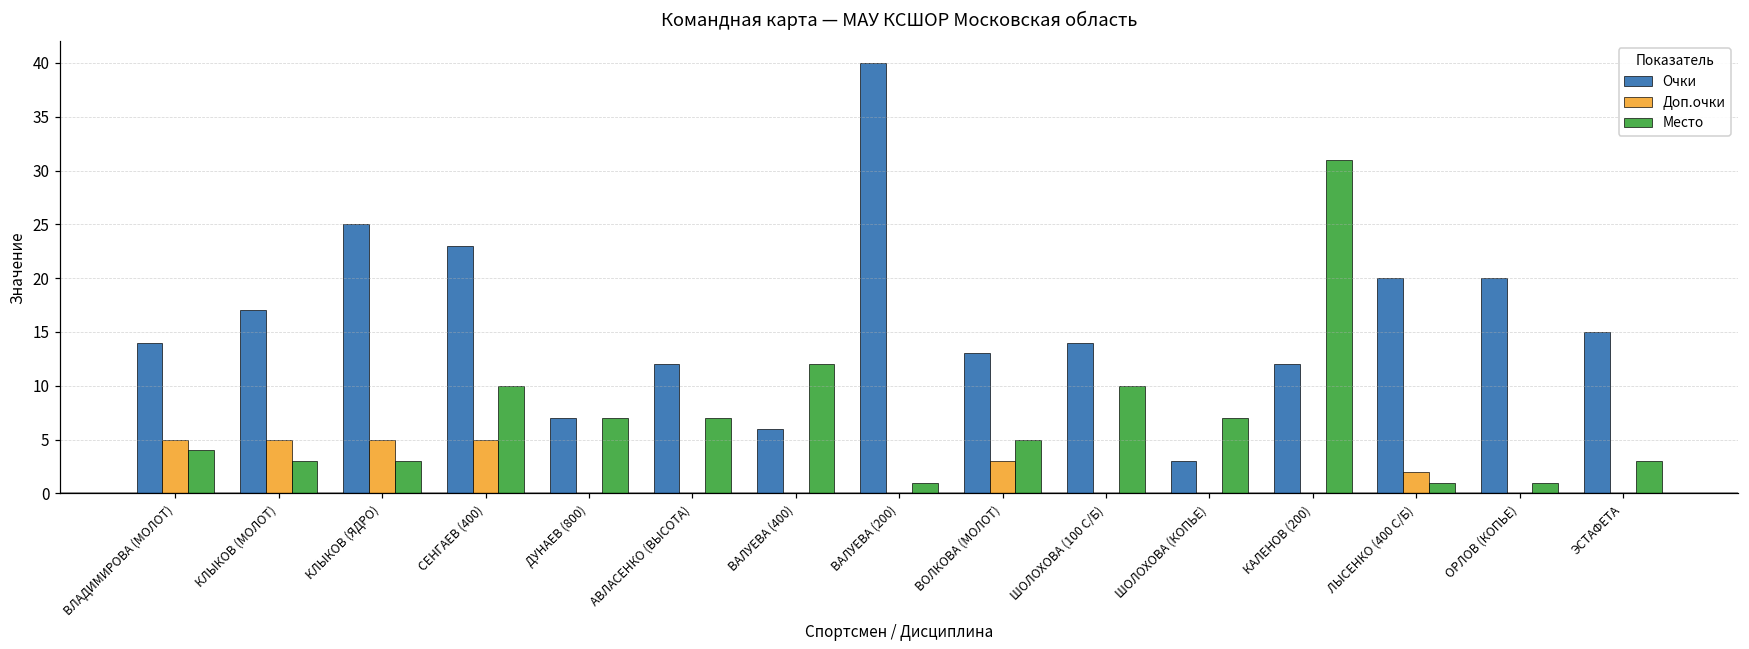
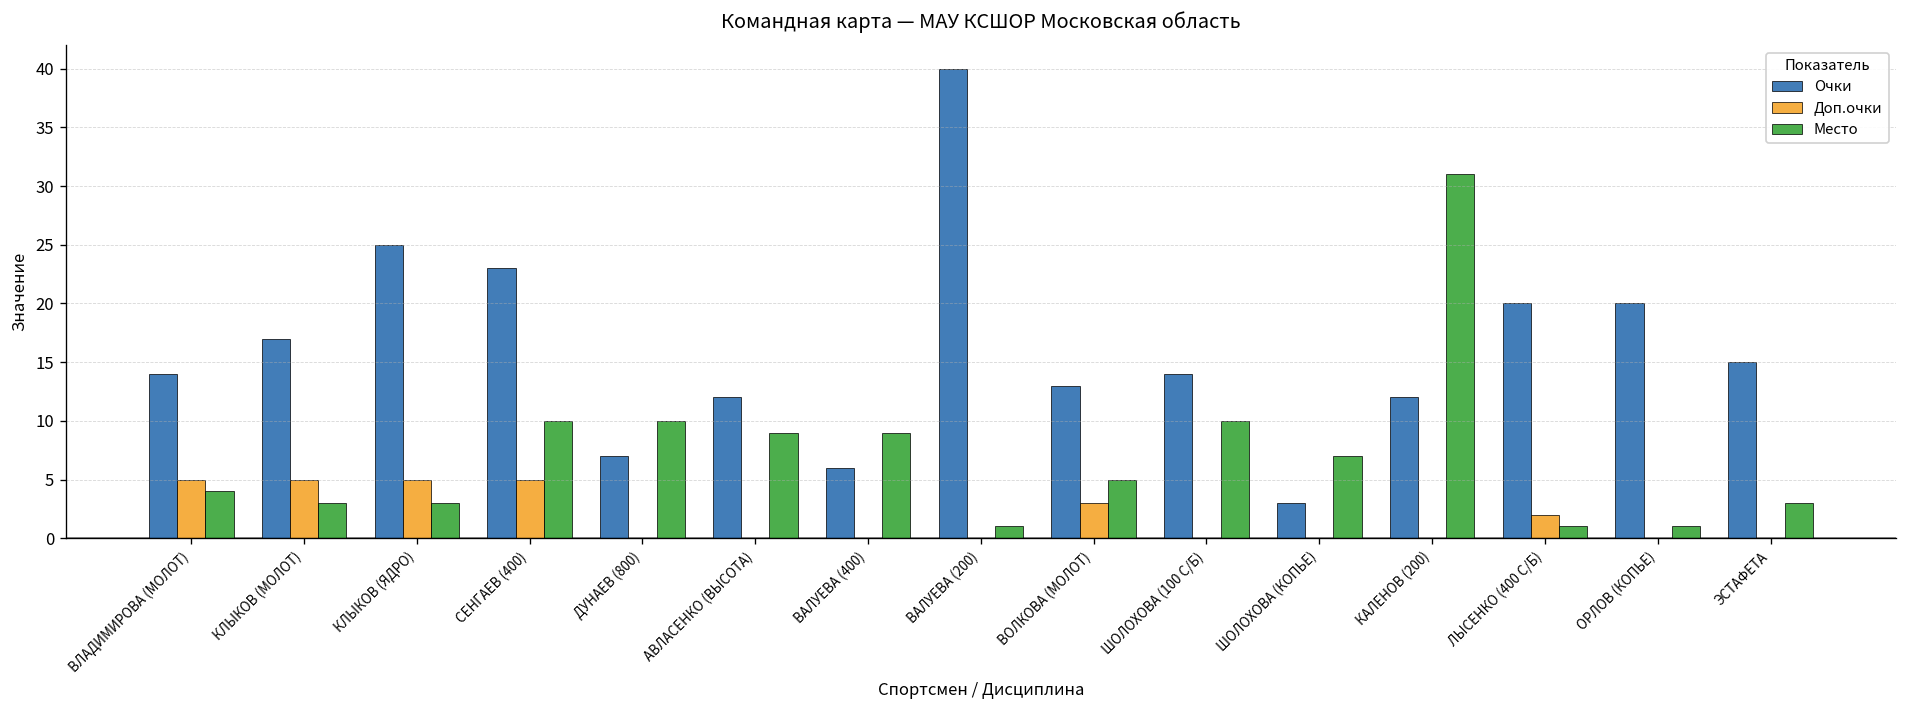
Место, ДУНАЕВ (800): 7 -> 10
Место, АВЛАСЕНКО (ВЫСОТА): 7 -> 9
Место, ВАЛУЕВА (400): 12 -> 9
